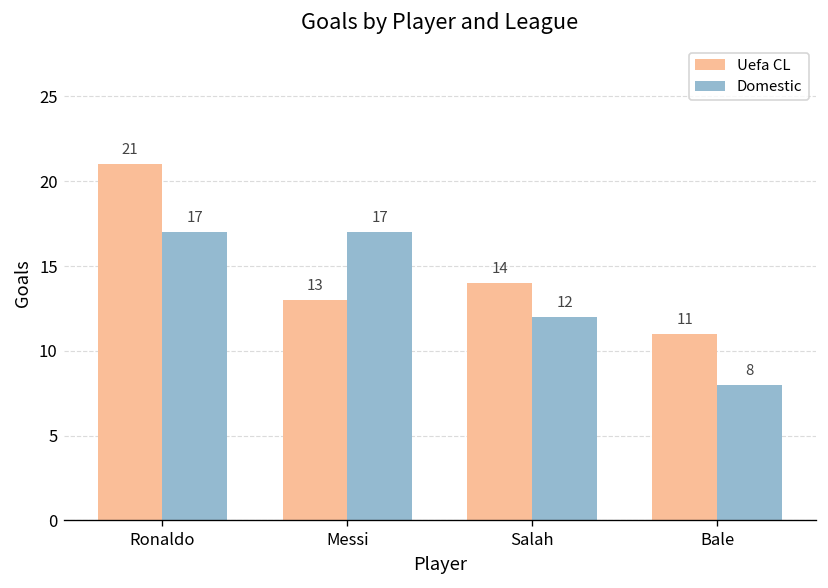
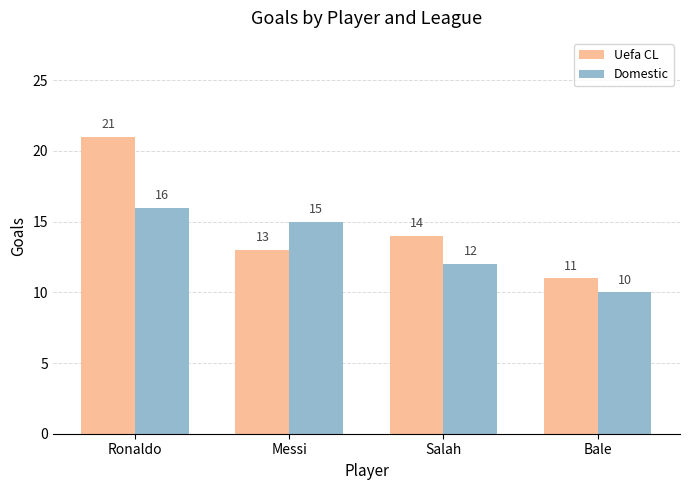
Domestic, Ronaldo: 17 -> 16
Domestic, Messi: 17 -> 15
Domestic, Bale: 8 -> 10
